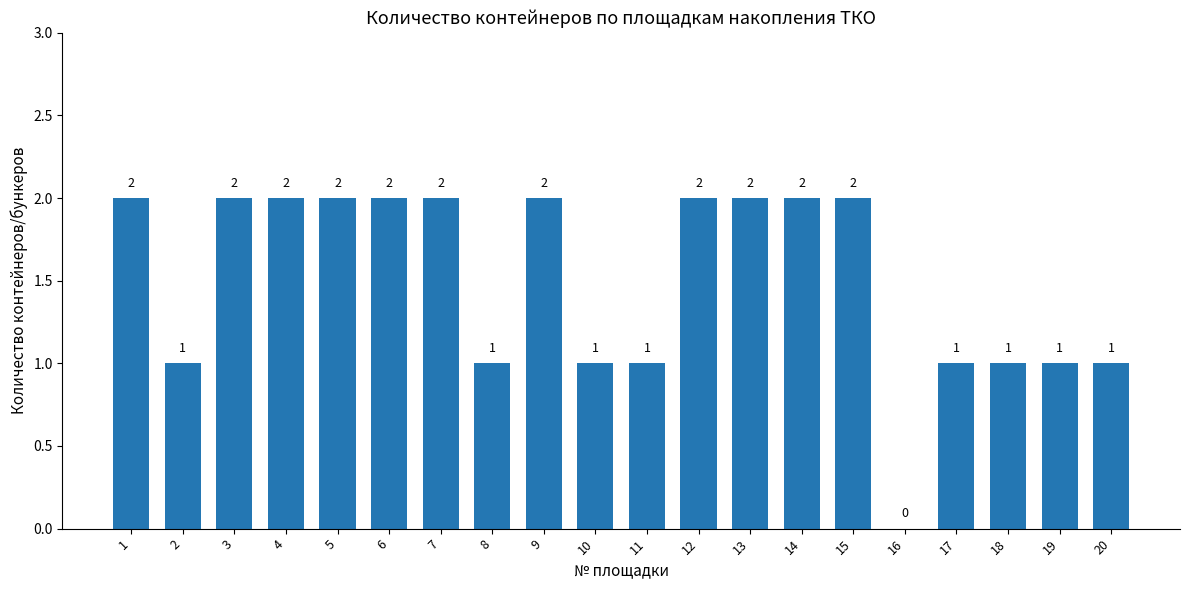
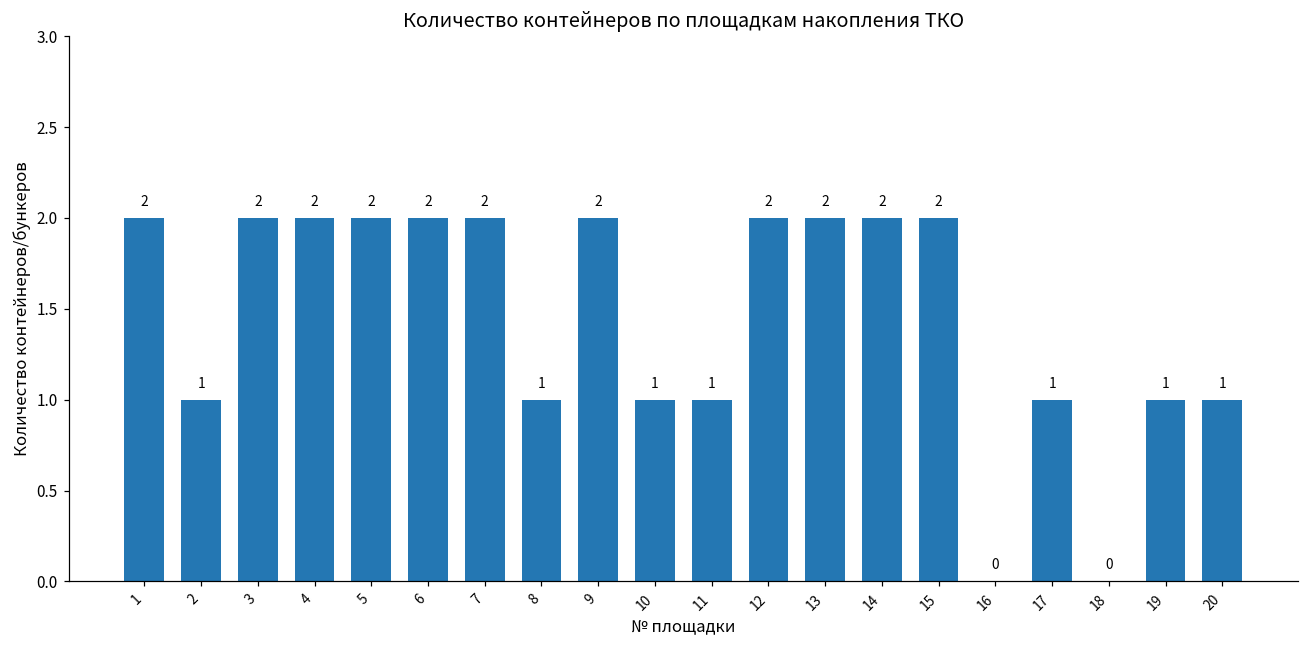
18: 1 -> 0
